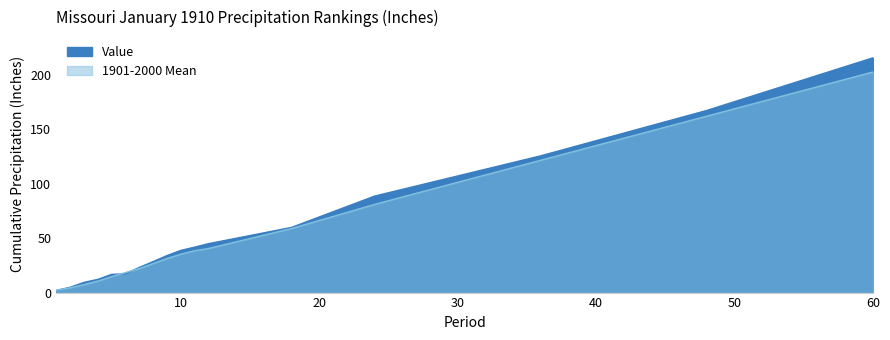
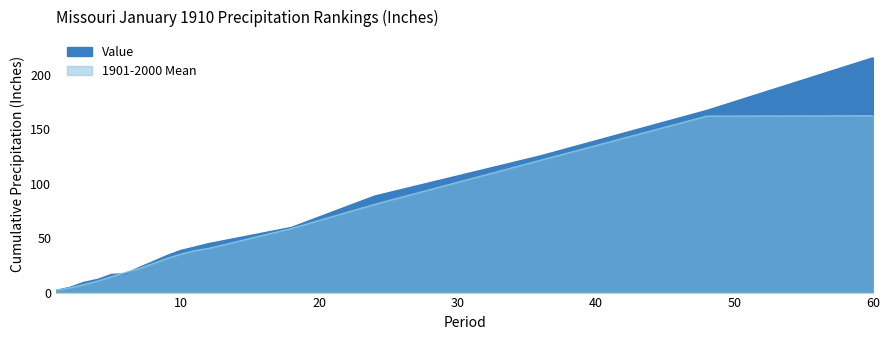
1901-2000 Mean, 60: 203 -> 163
